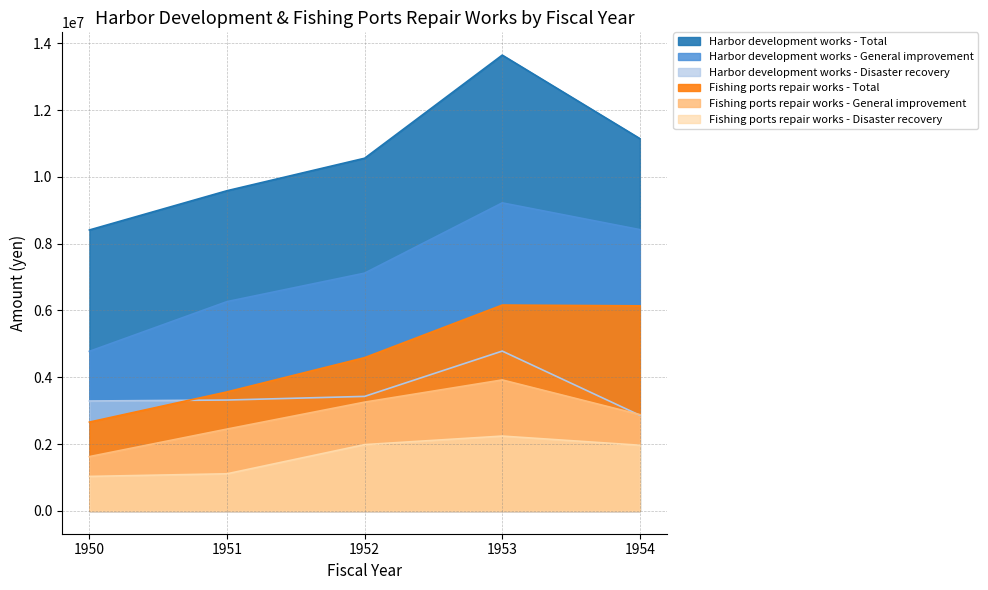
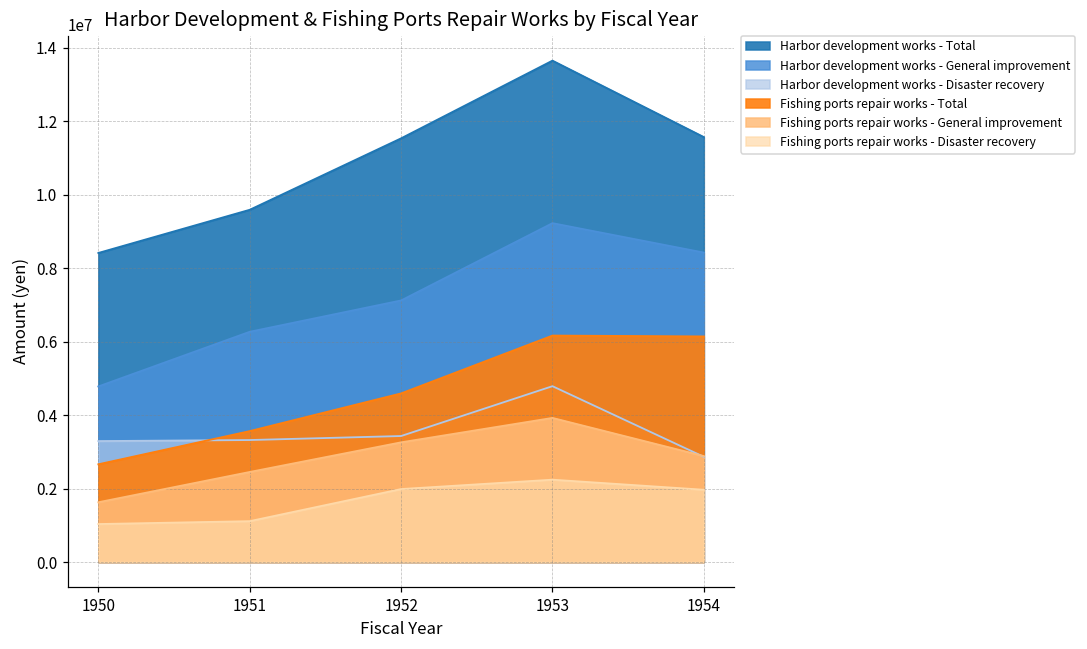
Harbor development works - Total, 1952: 10600000 -> 11500000
Harbor development works - Total, 1954: 11100000 -> 11600000
